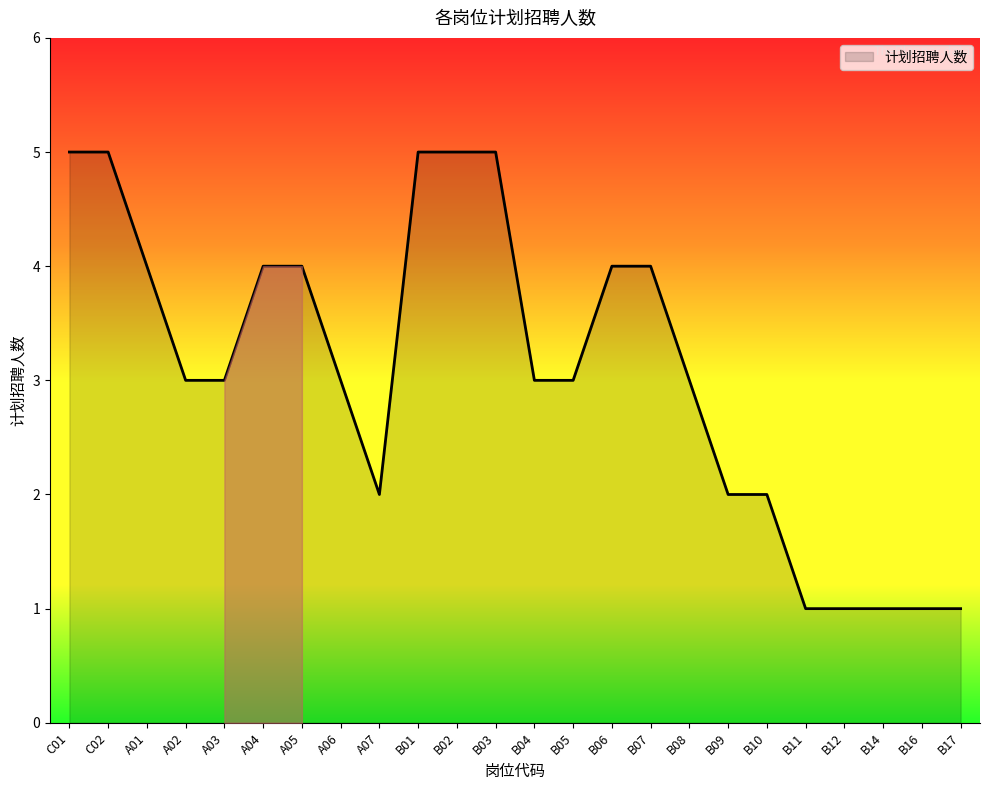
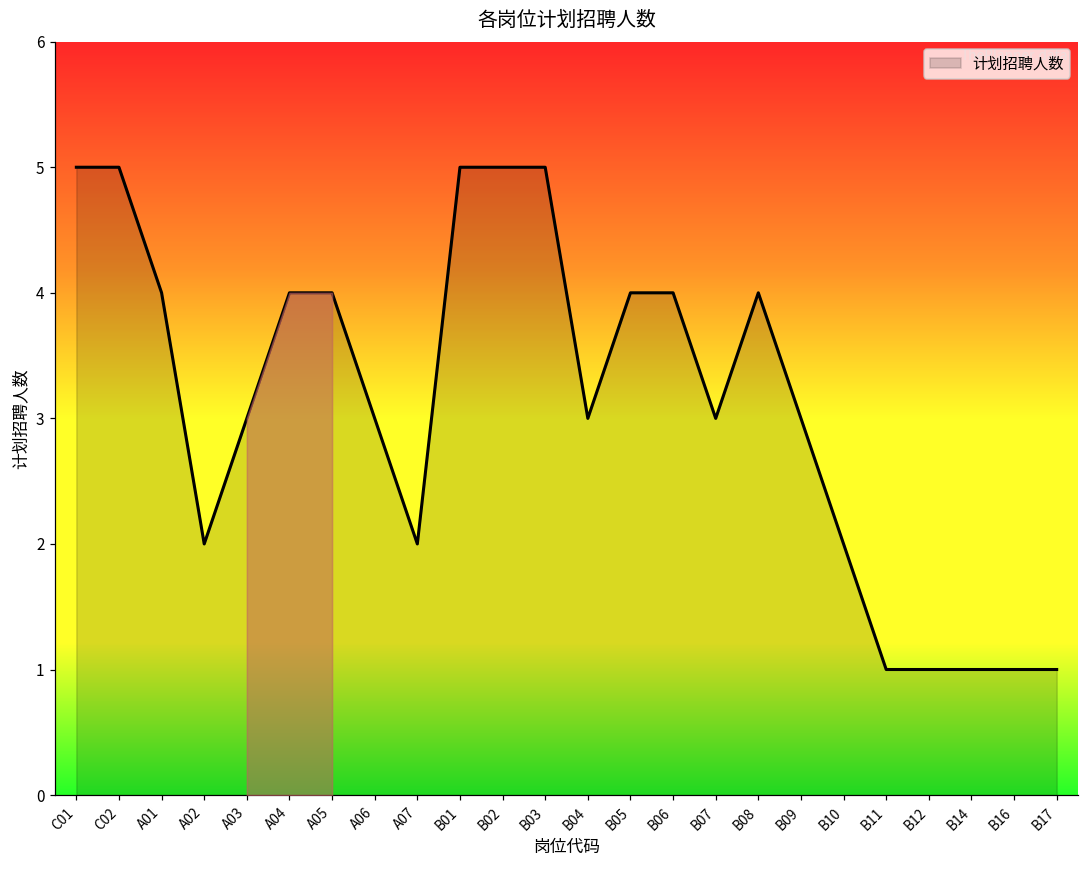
计划招聘人数, A02: 3 -> 2
计划招聘人数, B05: 3 -> 4
计划招聘人数, B07: 4 -> 3
计划招聘人数, B08: 3 -> 4
计划招聘人数, B09: 2 -> 3
